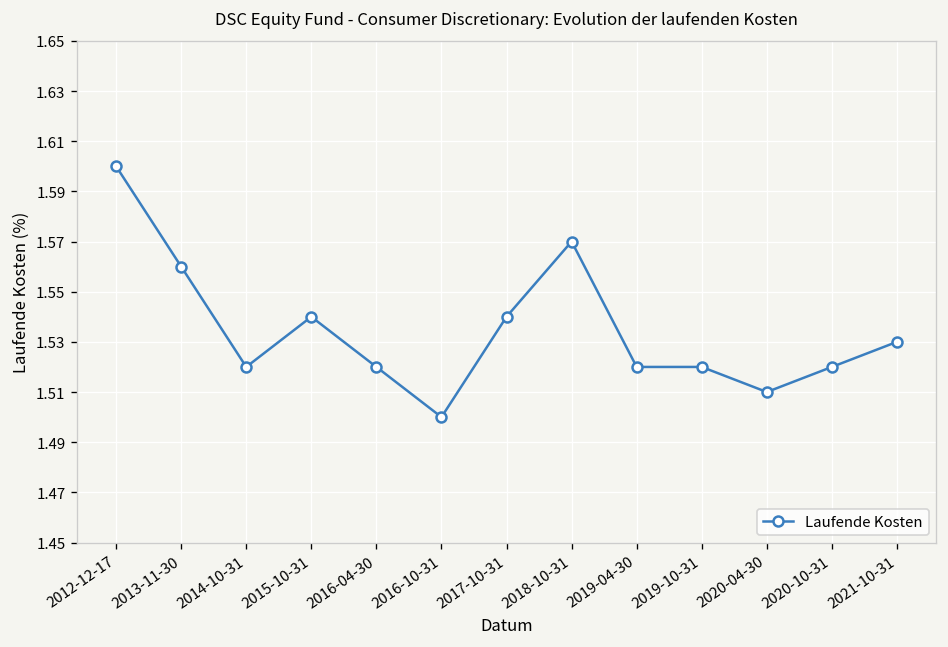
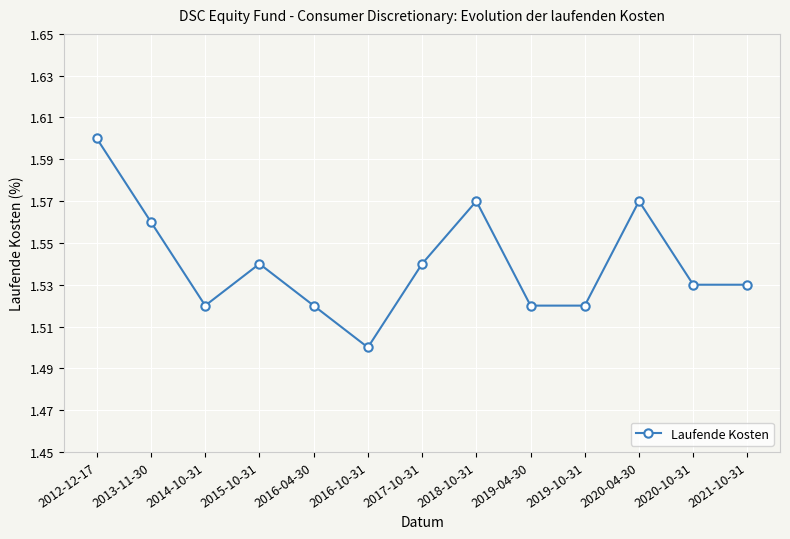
2020-04-30: 1.51 -> 1.57
2020-10-31: 1.52 -> 1.53
